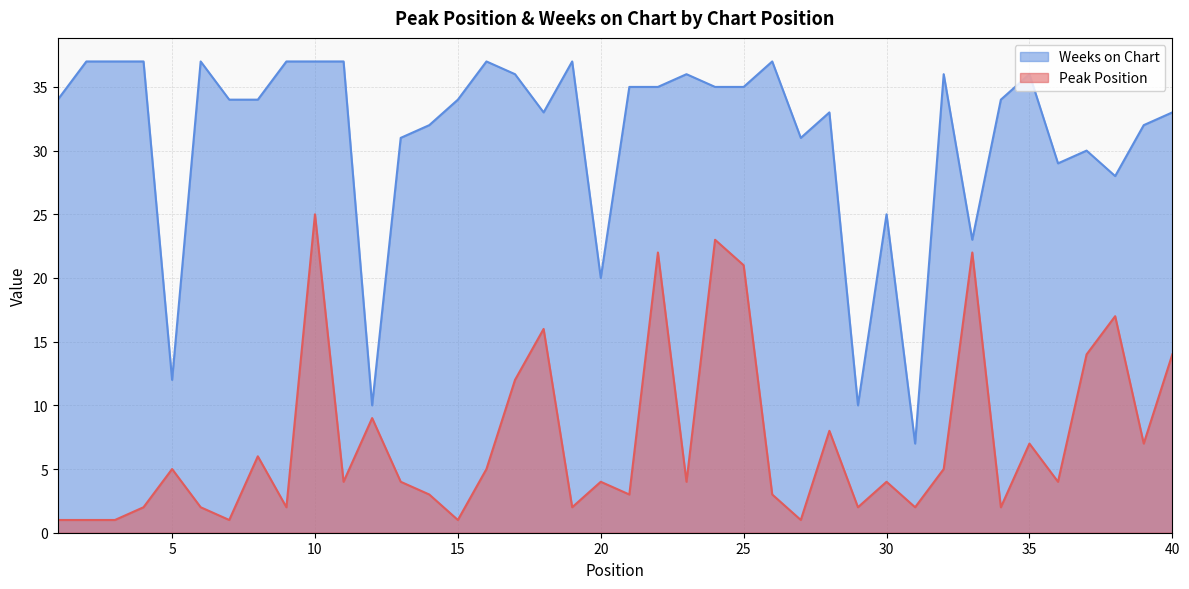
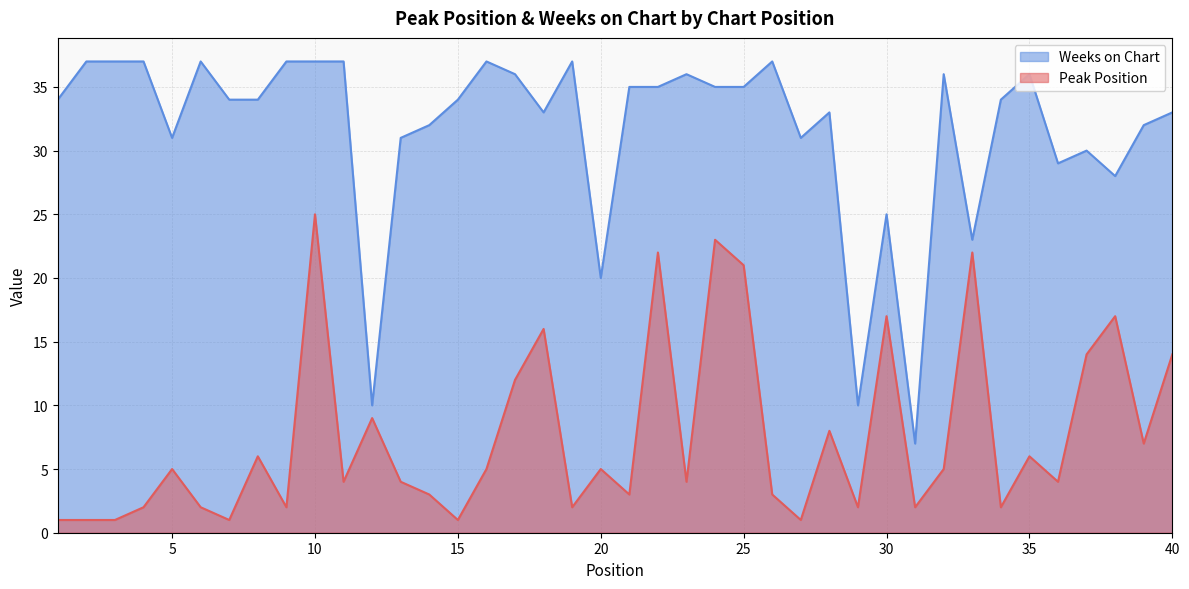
Weeks on Chart, 5: 12 -> 31
Peak Position, 20: 4 -> 5
Peak Position, 30: 4 -> 17
Peak Position, 35: 7 -> 6
